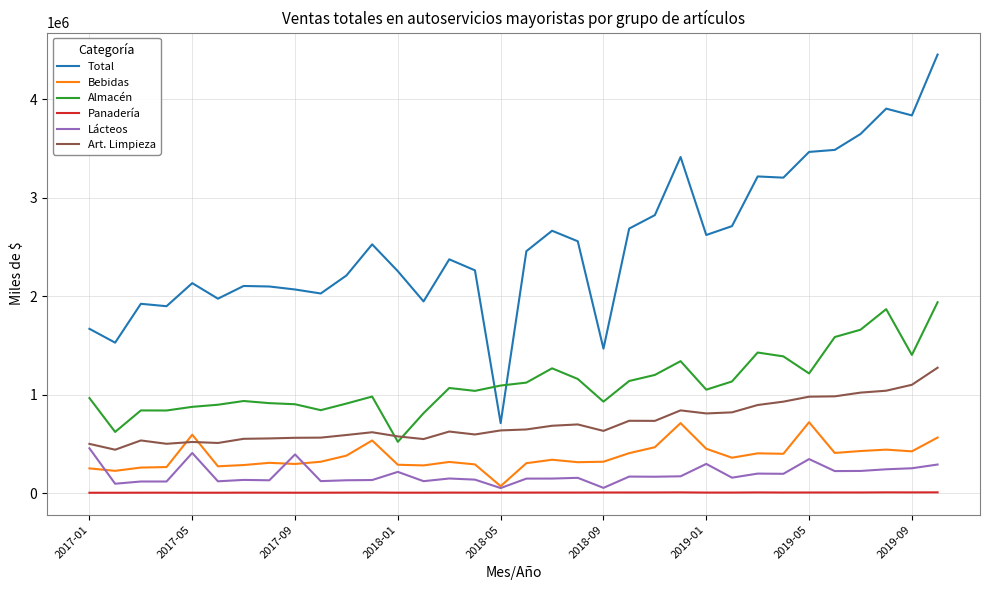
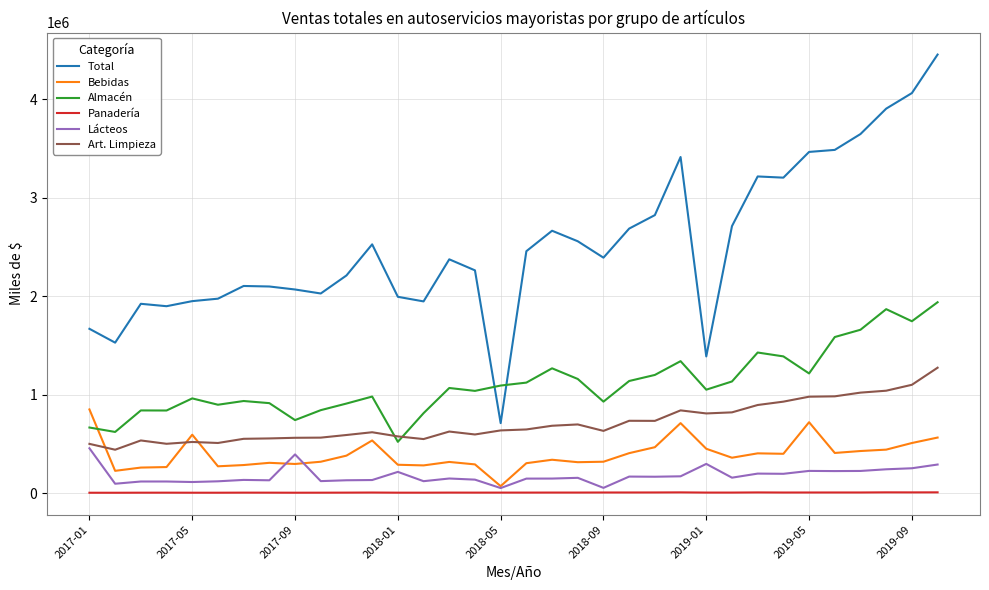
Bebidas, 2017-01: 300000 -> 800000
Almacén, 2017-01: 1000000 -> 700000
Total, 2017-05: 2100000 -> 1900000
Almacén, 2017-05: 900000 -> 1000000
Lácteos, 2017-05: 400000 -> 100000
Almacén, 2017-09: 900000 -> 700000
Total, 2018-01: 2300000 -> 2000000
Total, 2018-09: 1500000 -> 2400000
Total, 2019-01: 2600000 -> 1400000
Lácteos, 2019-05: 300000 -> 200000
Total, 2019-09: 3800000 -> 4100000
Bebidas, 2019-09: 400000 -> 500000
Almacén, 2019-09: 1400000 -> 1700000
